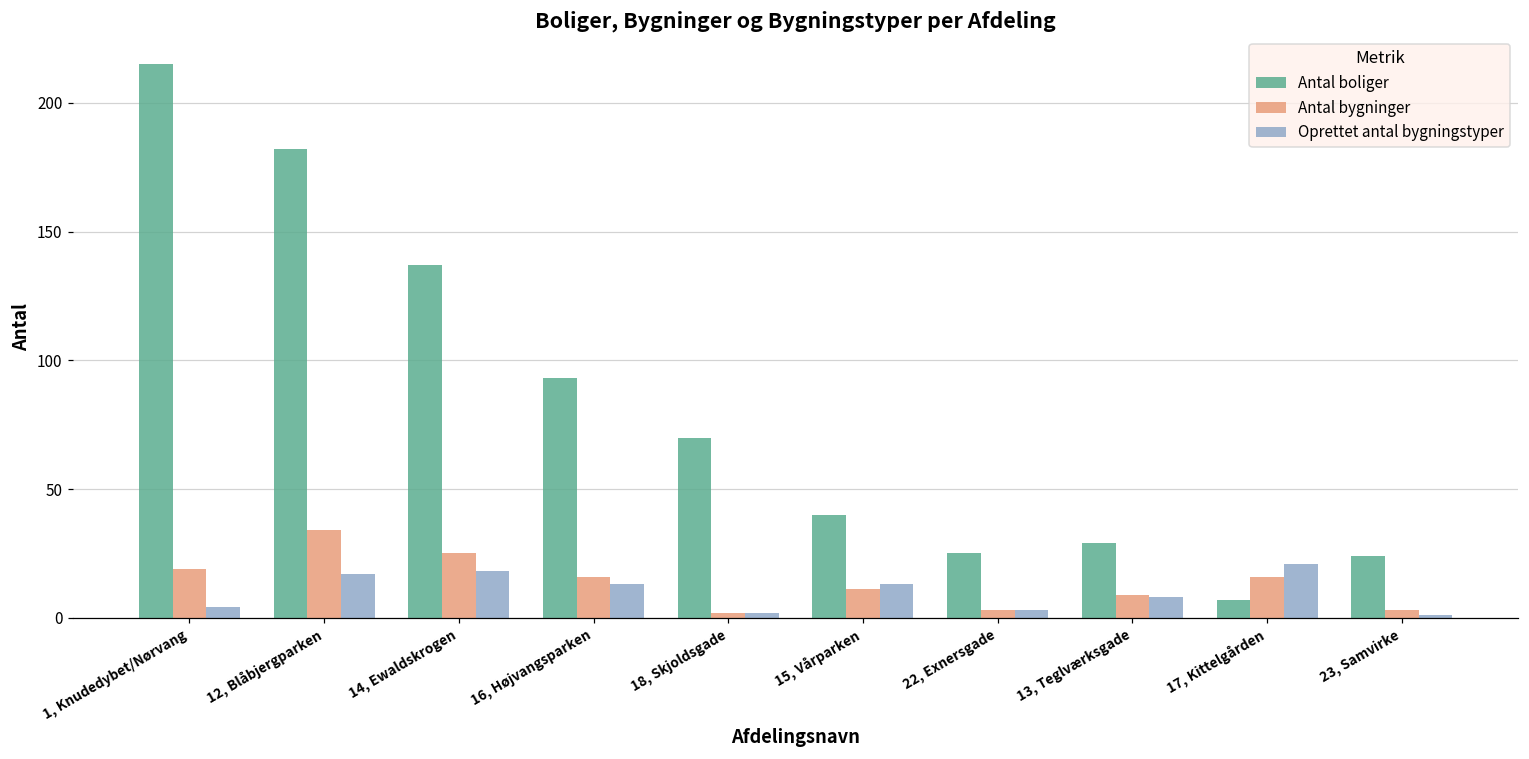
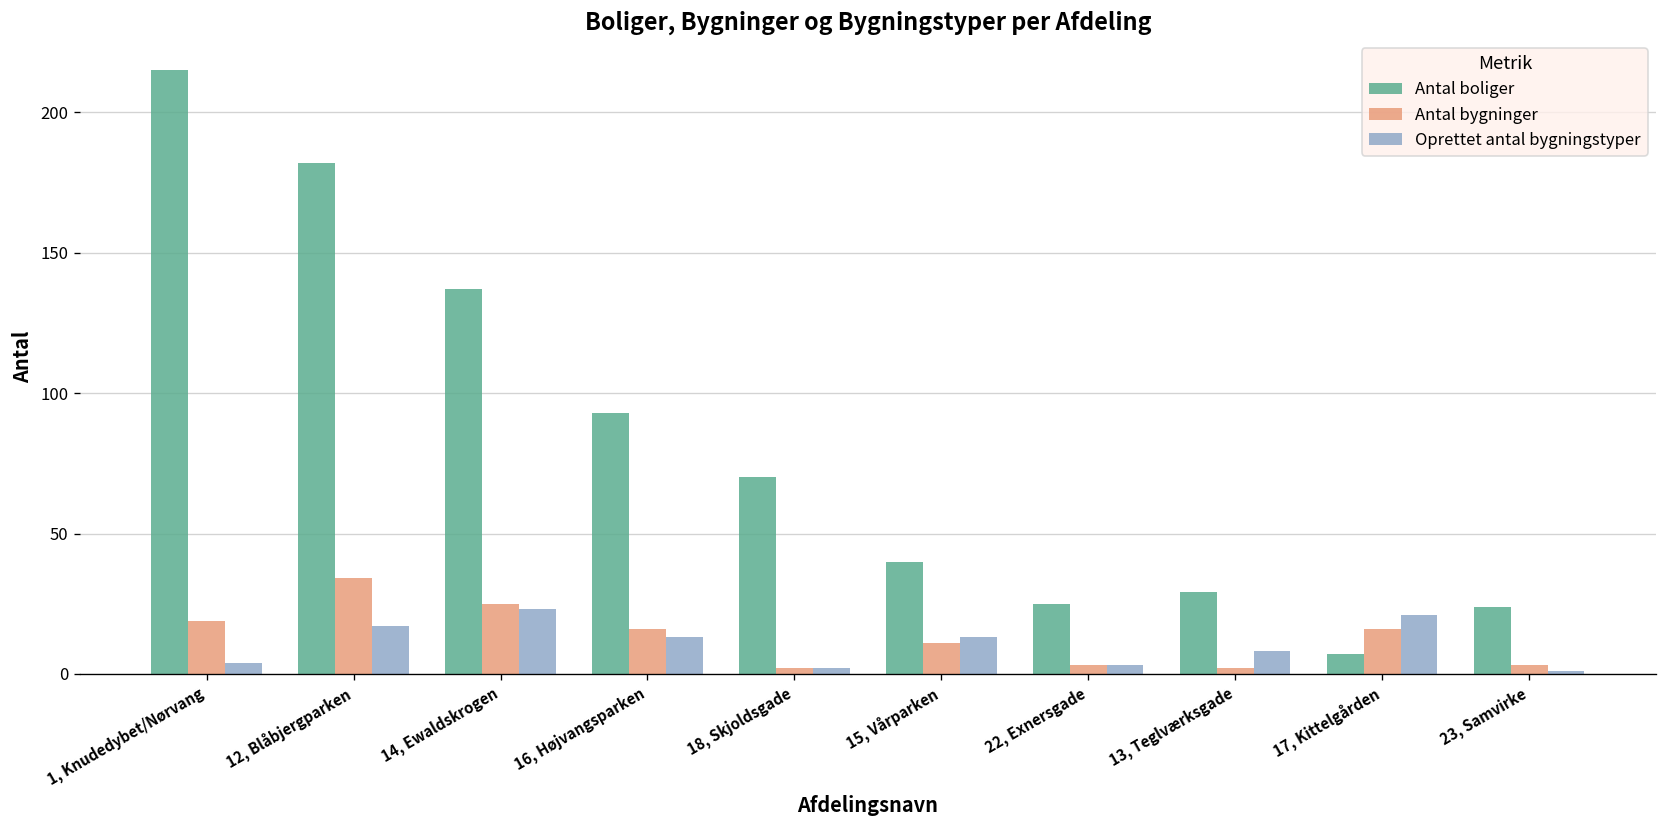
Oprettet antal bygningstyper, 14, Ewaldskrogen: 18 -> 23
Antal bygninger, 13, Teglværksgade: 9 -> 2
